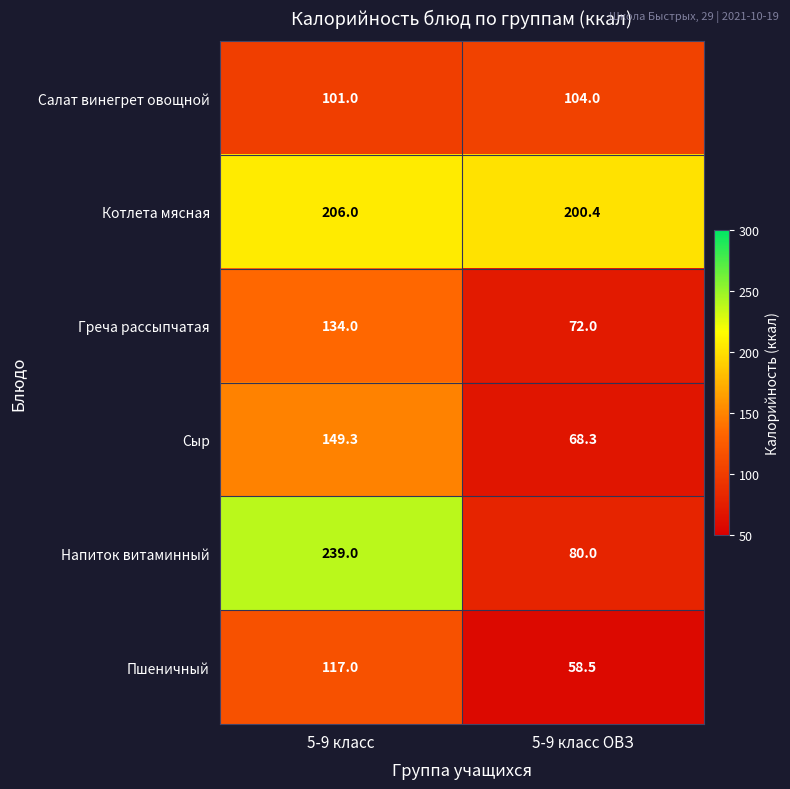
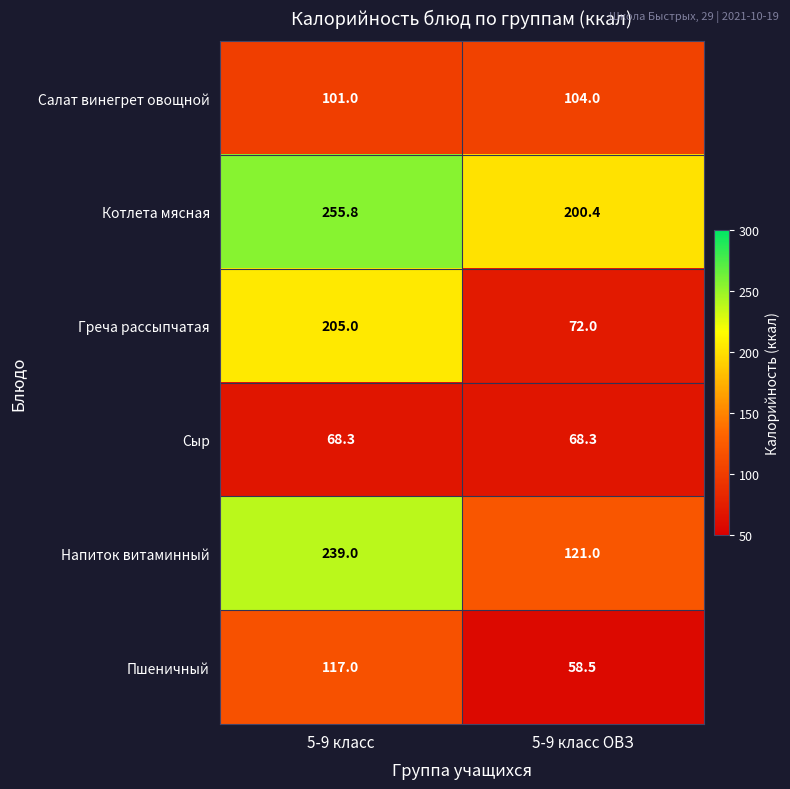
Котлета мясная, 5-9 класс: 206.0 -> 255.8
Греча рассыпчатая, 5-9 класс: 134.0 -> 205.0
Сыр, 5-9 класс: 149.3 -> 68.3
Напиток витаминный, 5-9 класс ОВЗ: 80.0 -> 121.0
